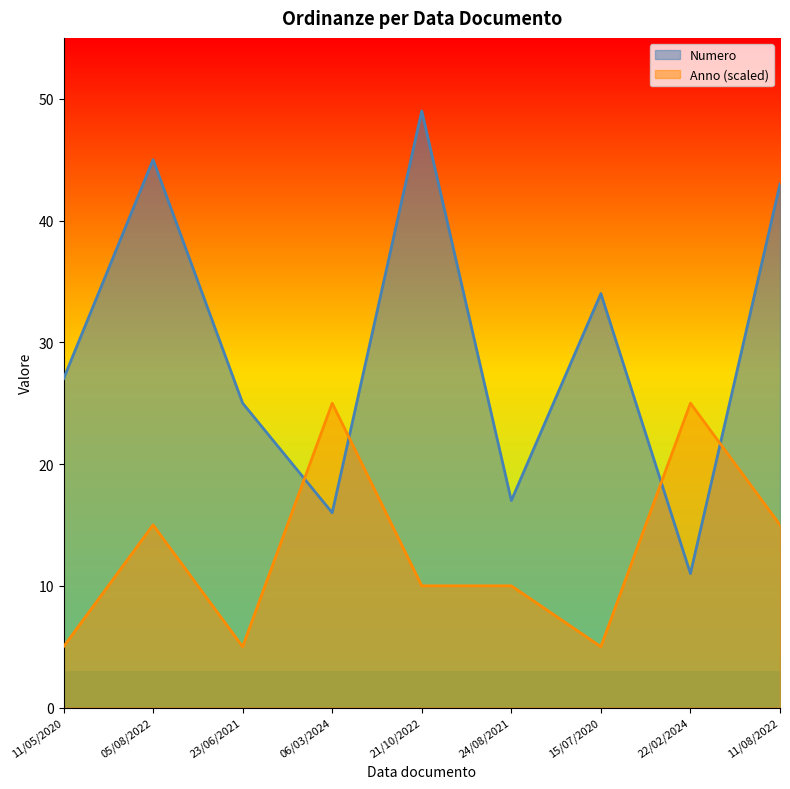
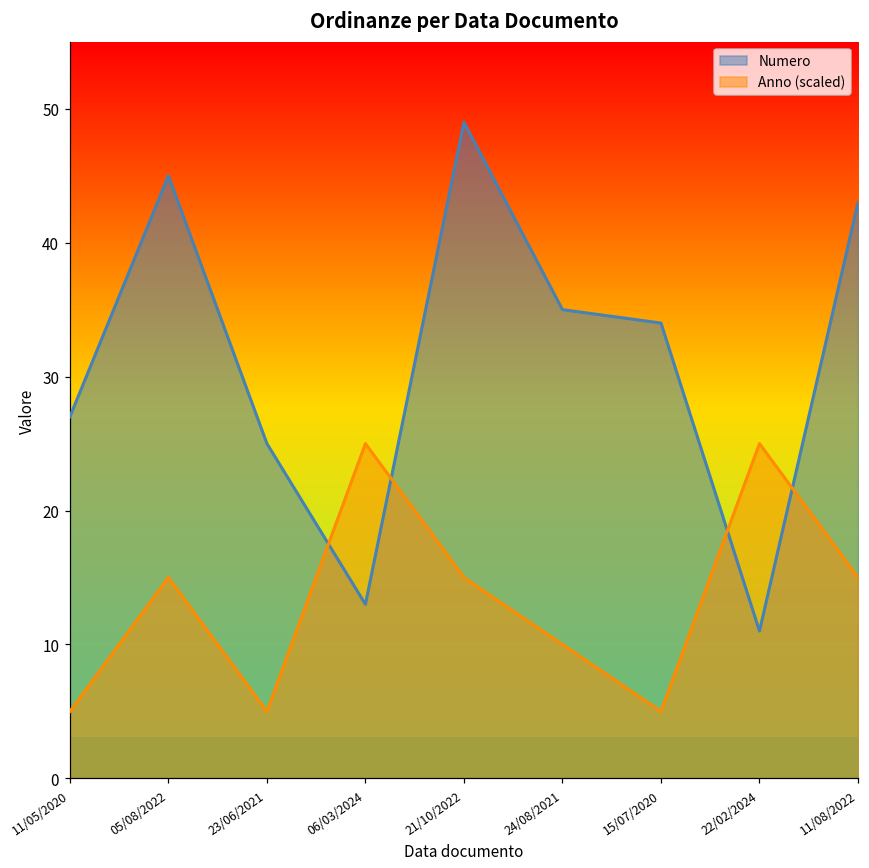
Numero, 06/03/2024: 16 -> 13
Anno (scaled), 21/10/2022: 10.0 -> 15.0
Numero, 24/08/2021: 17 -> 35
